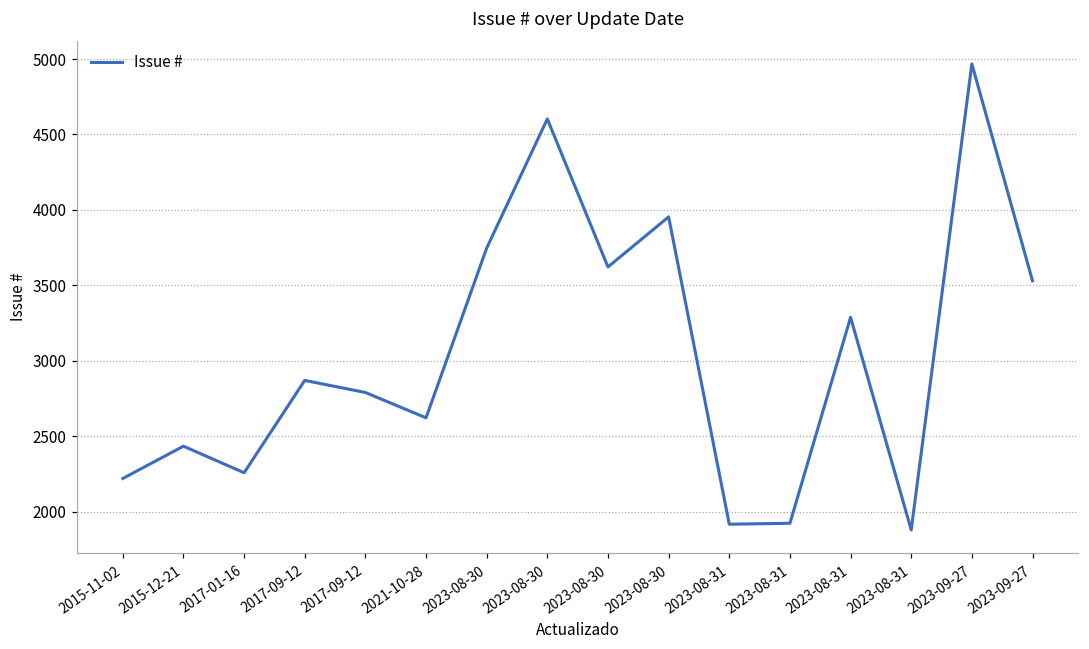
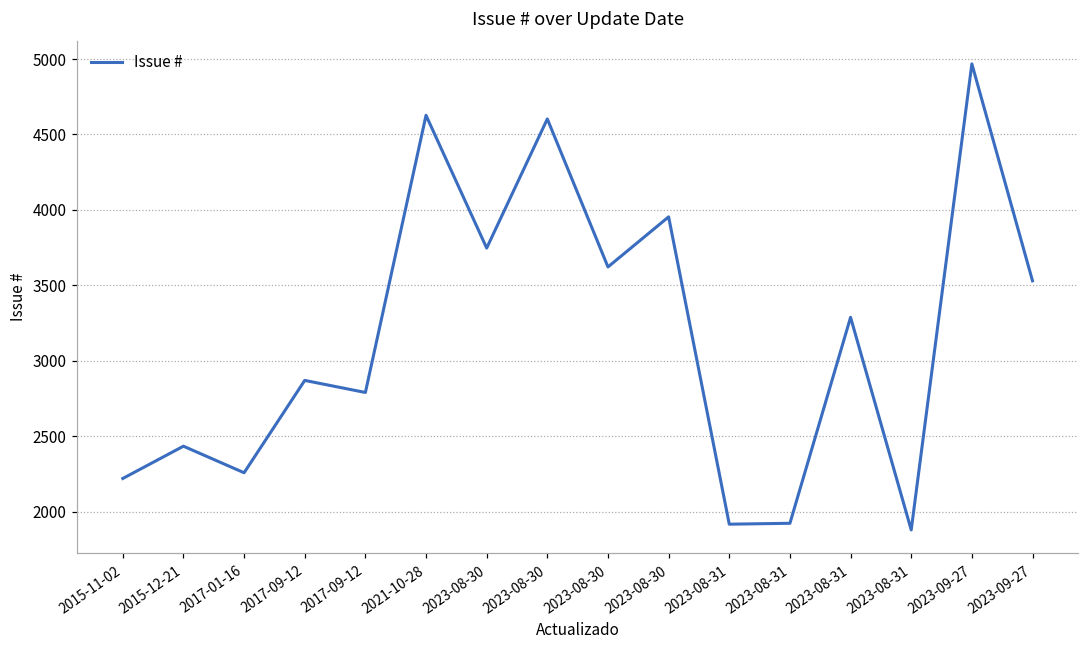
2021-10-28: 2620 -> 4630
